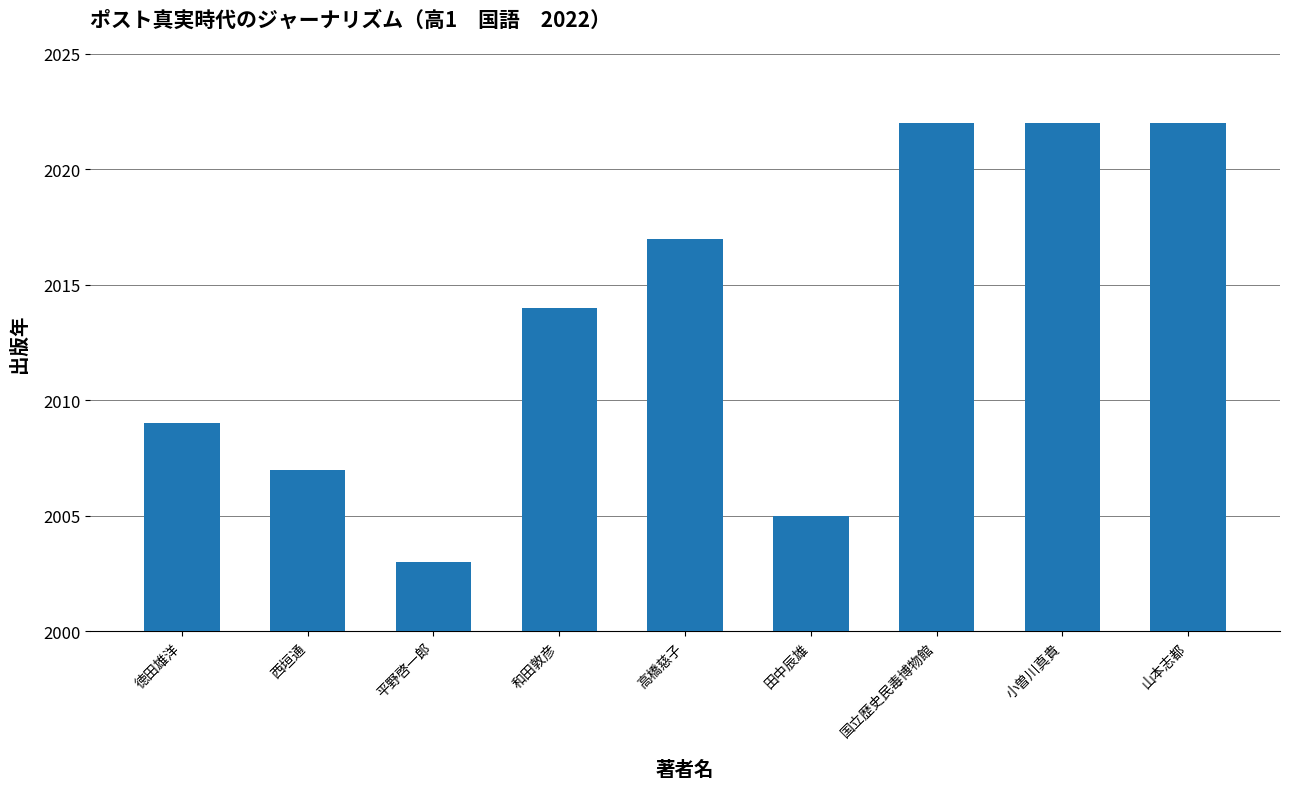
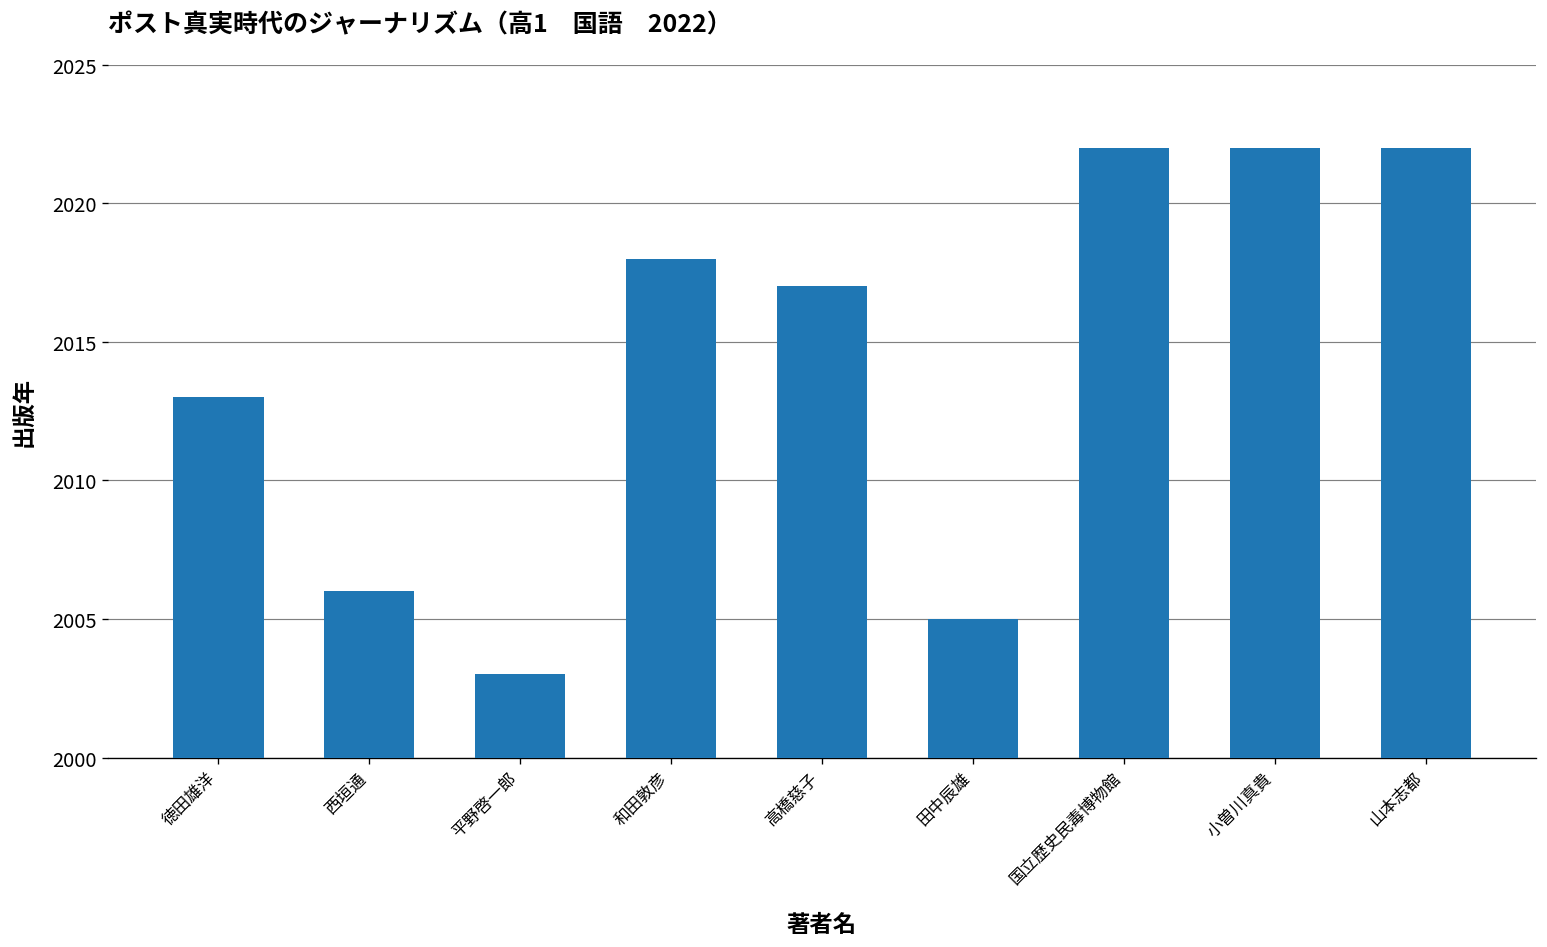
徳田雄洋: 2009 -> 2013
西垣通: 2007 -> 2006
和田敦彦: 2014 -> 2018
